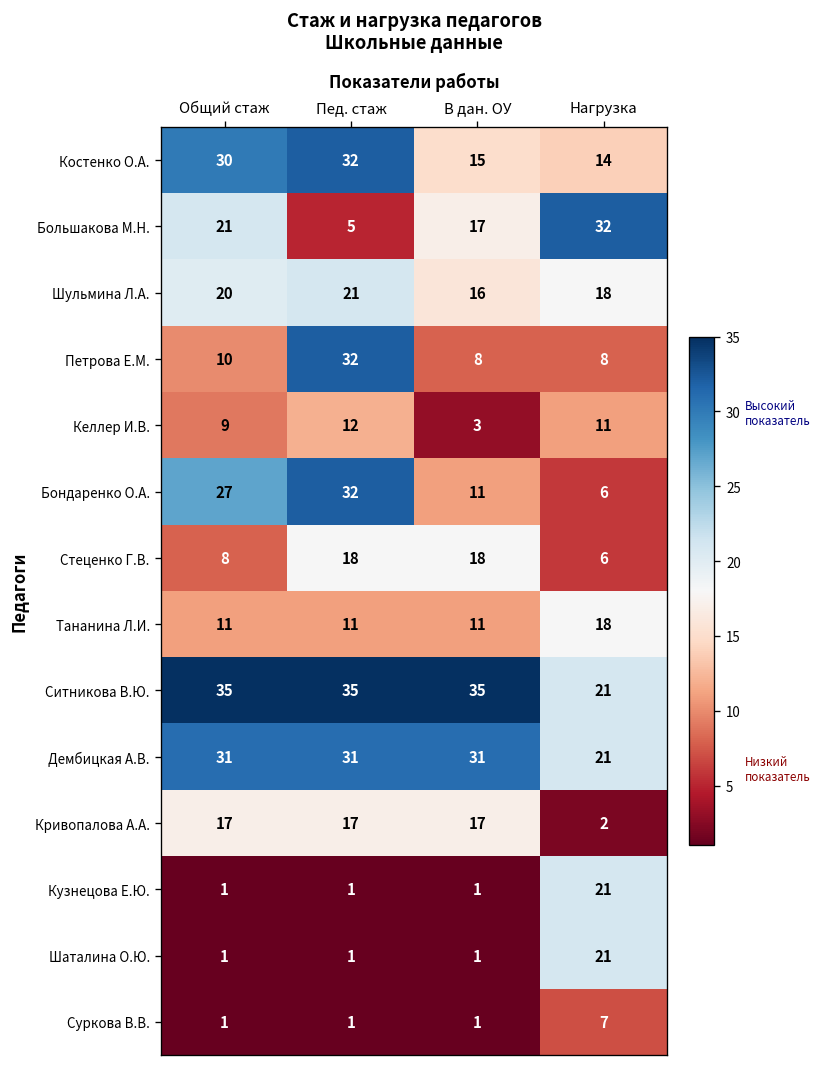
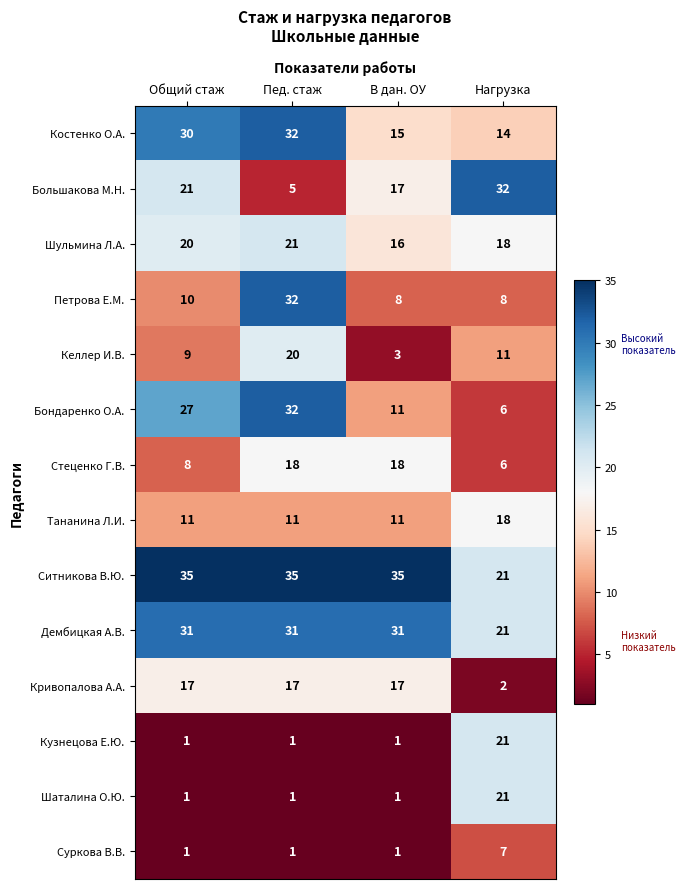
Келлер И.В., Пед. стаж: 12 -> 20
